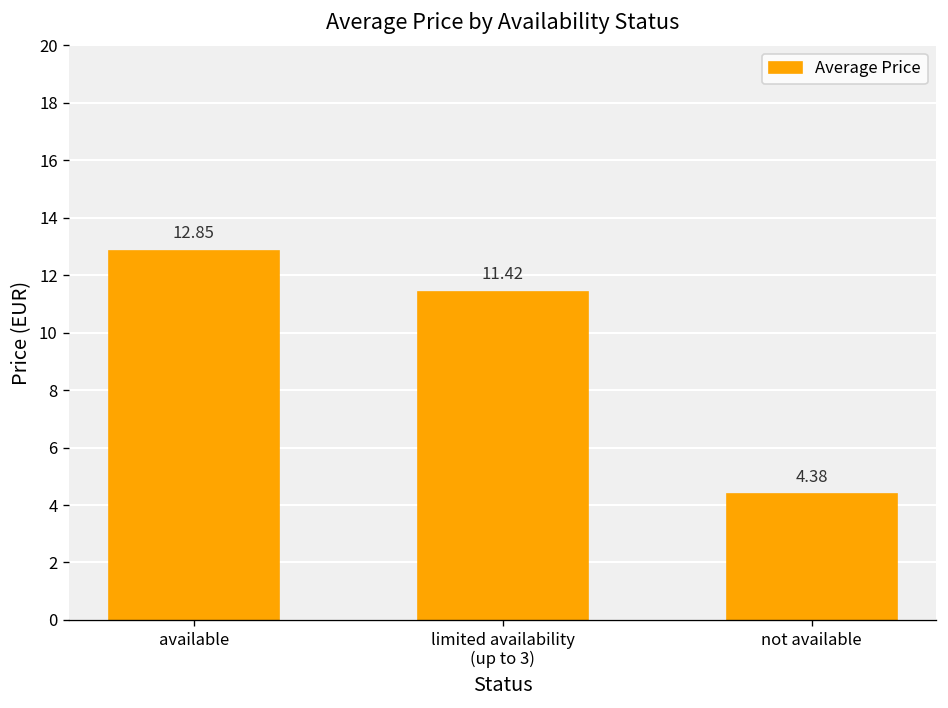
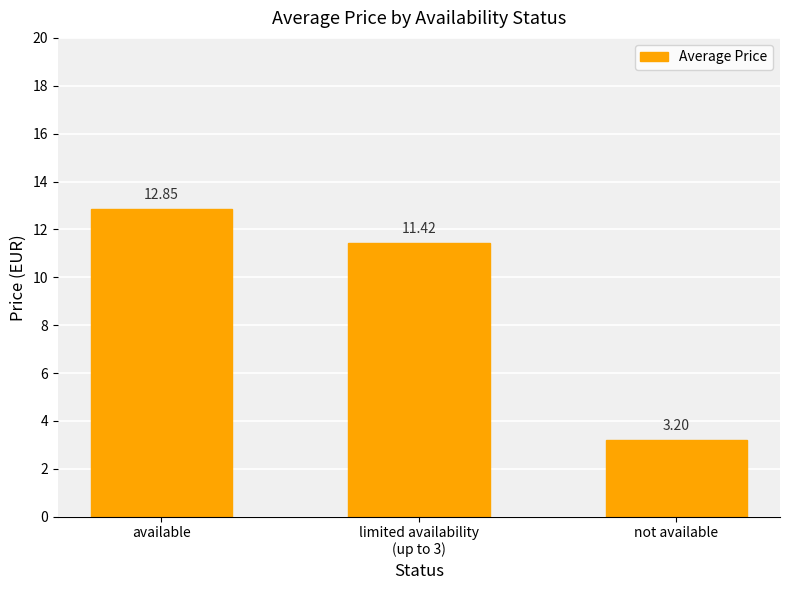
not available: 4.38 -> 3.20
